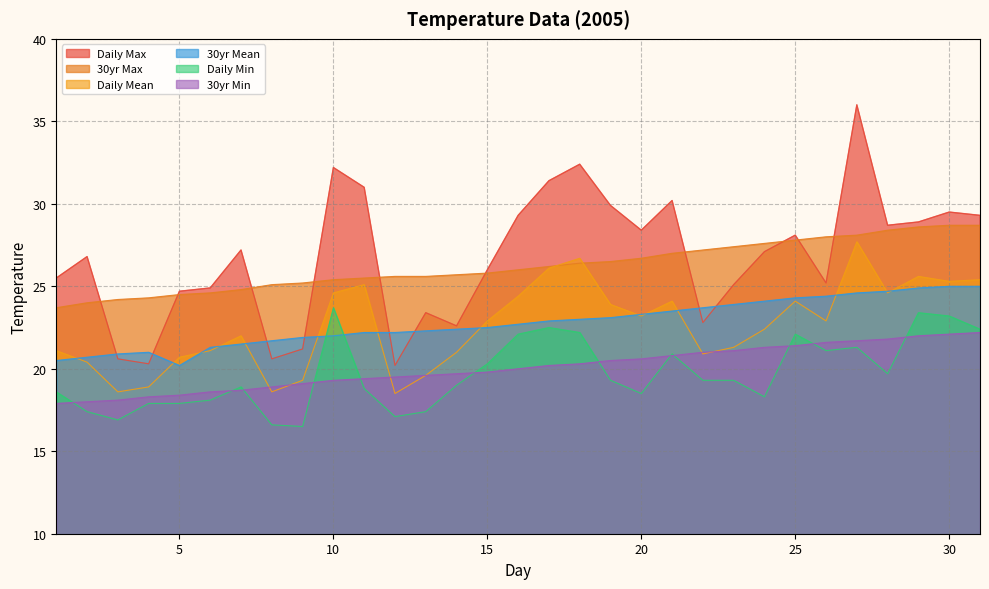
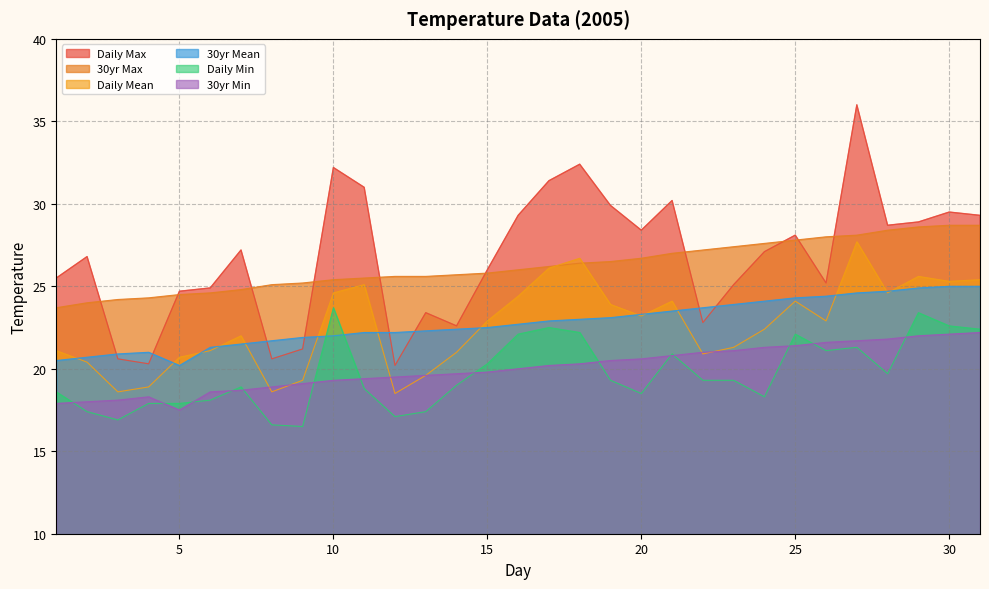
30yr Min, 5: 18.4 -> 17.5
Daily Min, 30: 23.2 -> 22.6
